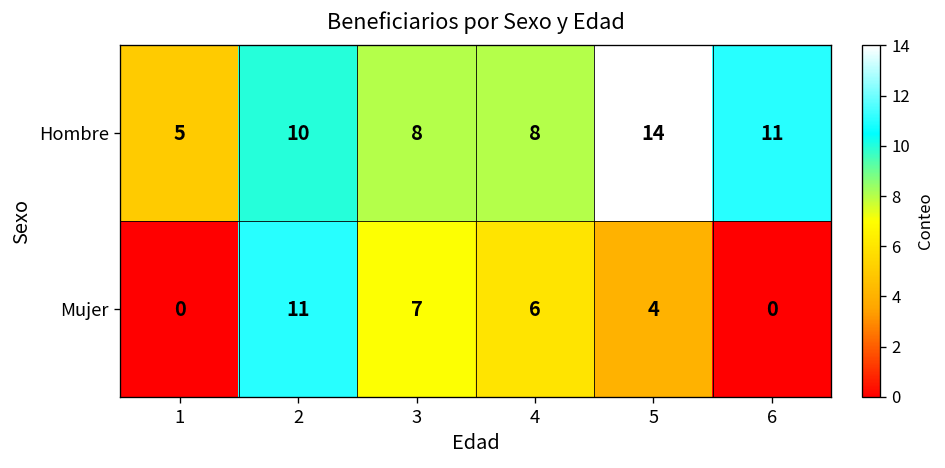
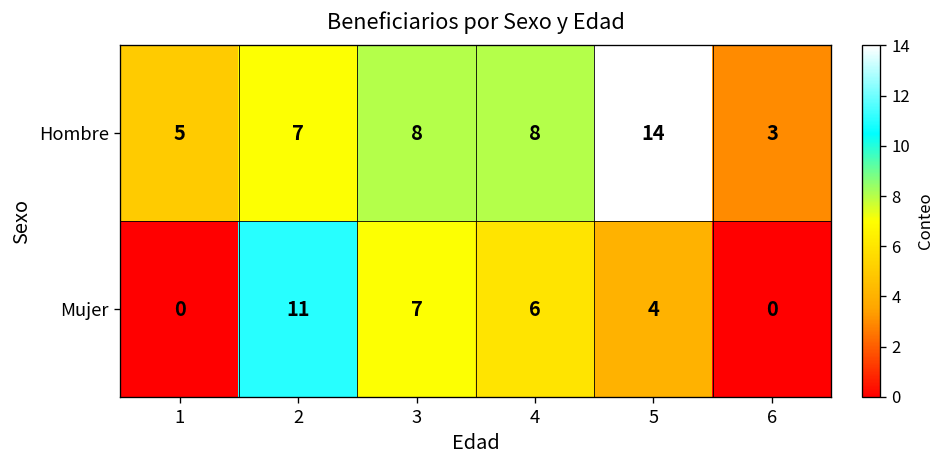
Hombre, 2: 10 -> 7
Hombre, 6: 11 -> 3
